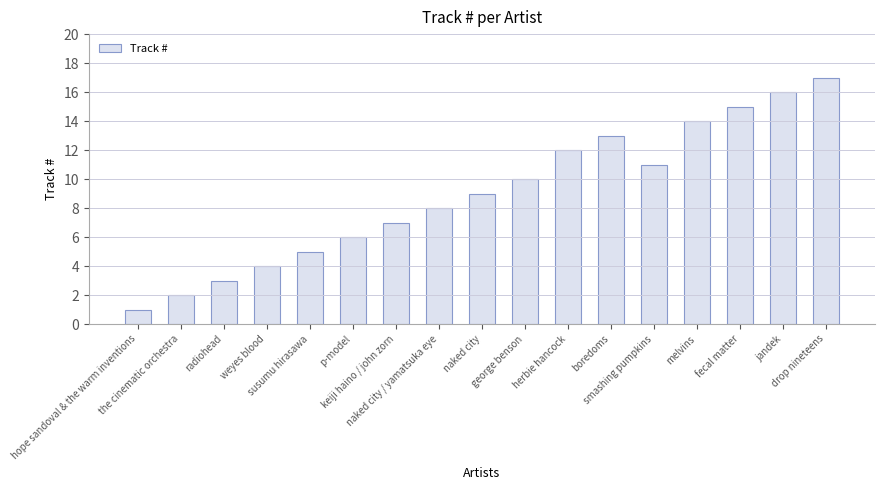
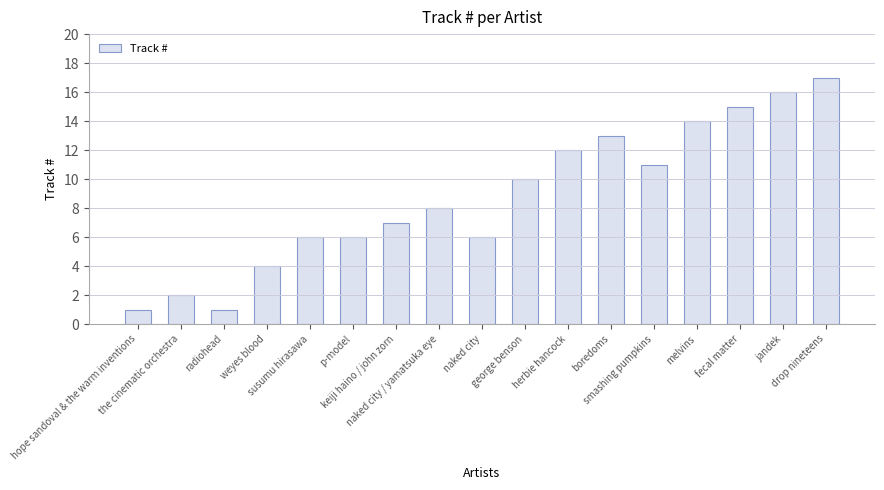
radiohead: 3 -> 1
susumu hirasawa: 5 -> 6
naked city: 9 -> 6
